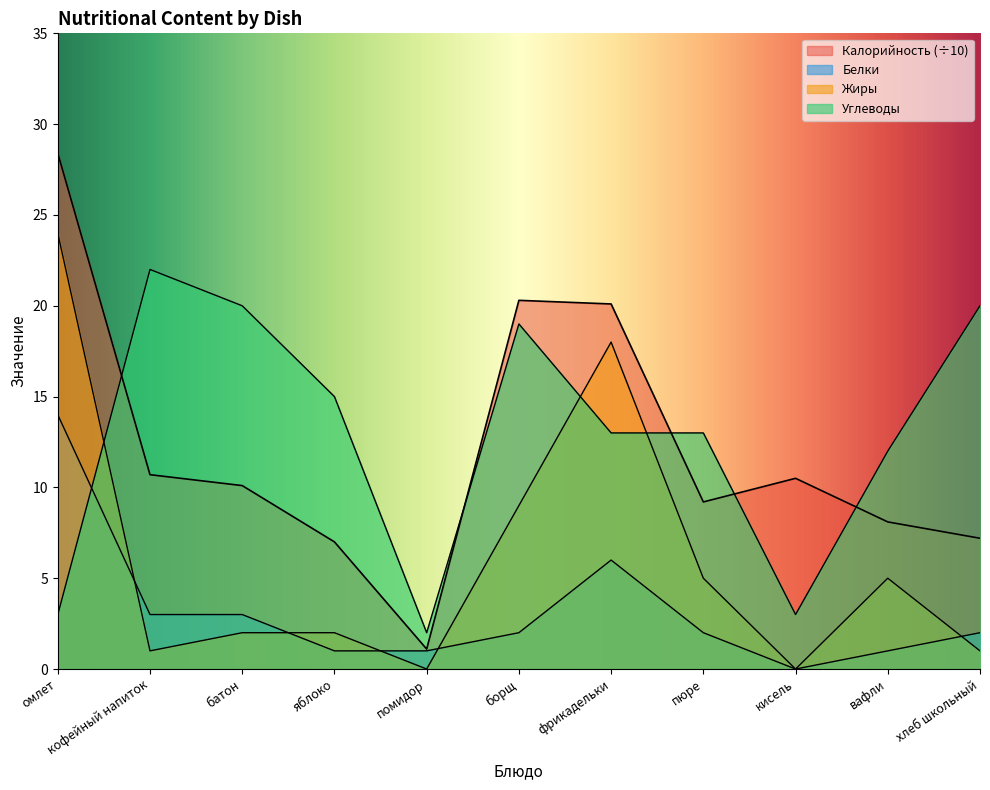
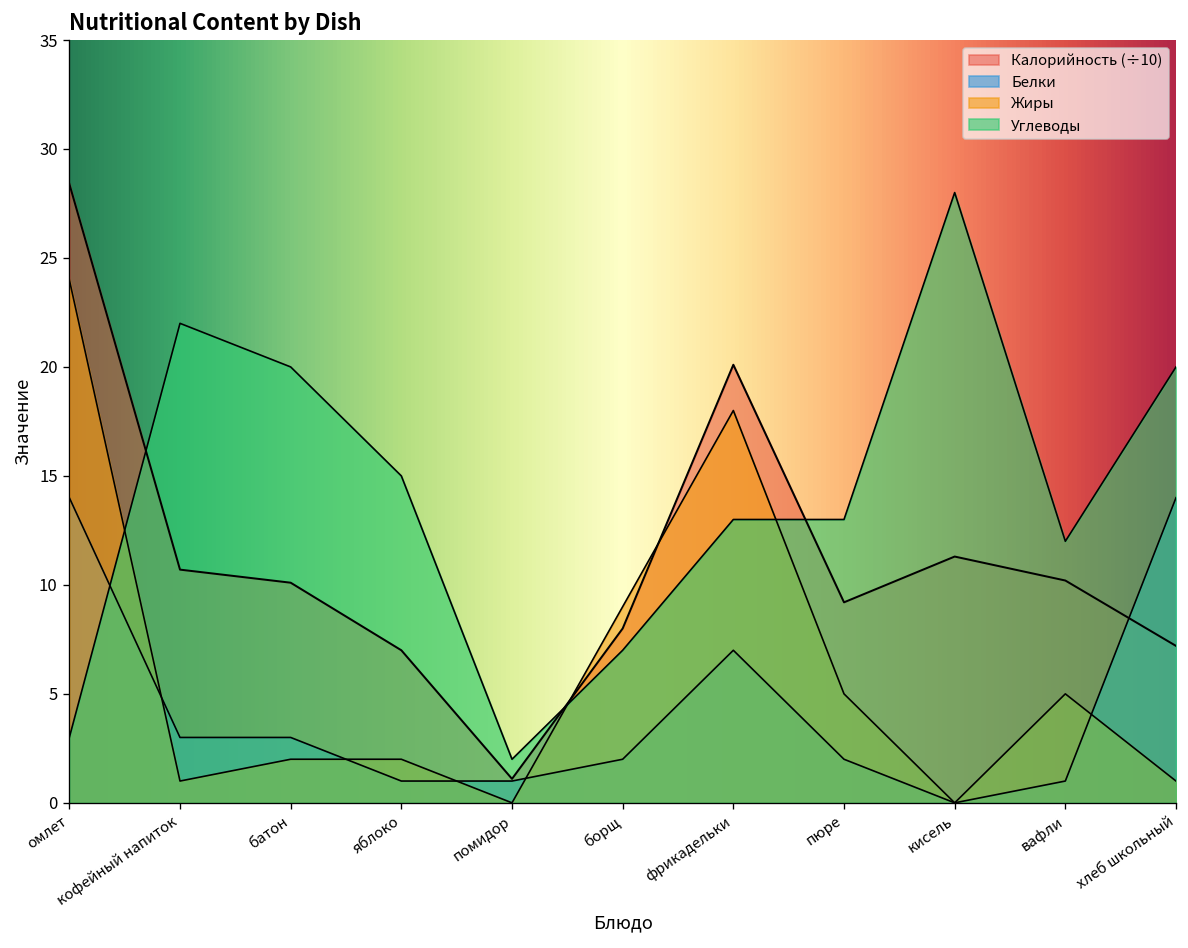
Калорийность (÷10), борщ: 20.3 -> 8.0
Углеводы, борщ: 19 -> 7
Белки, фрикадельки: 6 -> 7
Калорийность (÷10), кисель: 10.5 -> 11.3
Углеводы, кисель: 3 -> 28
Калорийность (÷10), вафли: 8.1 -> 10.2
Белки, хлеб школьный: 2 -> 14
